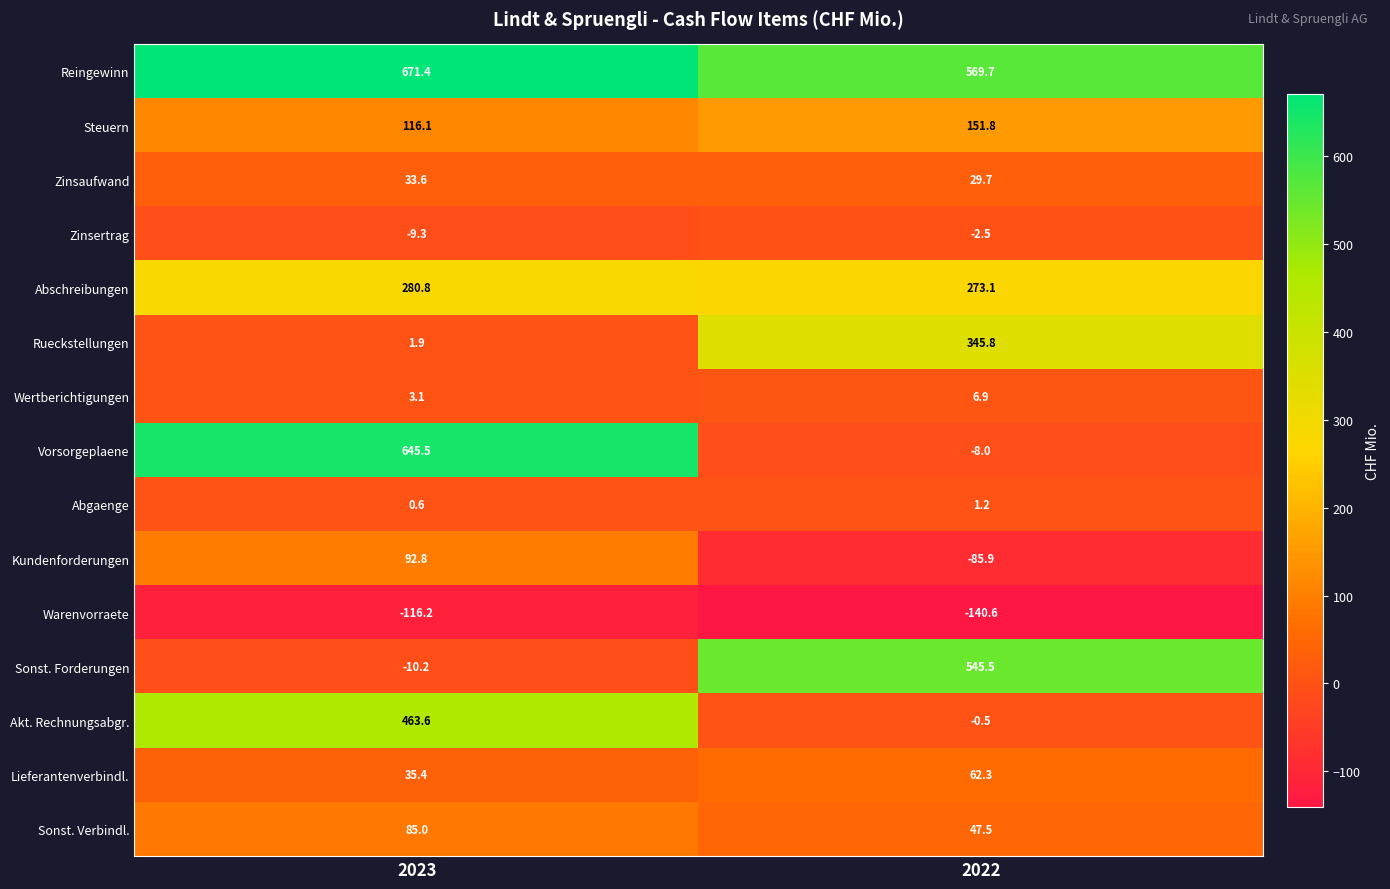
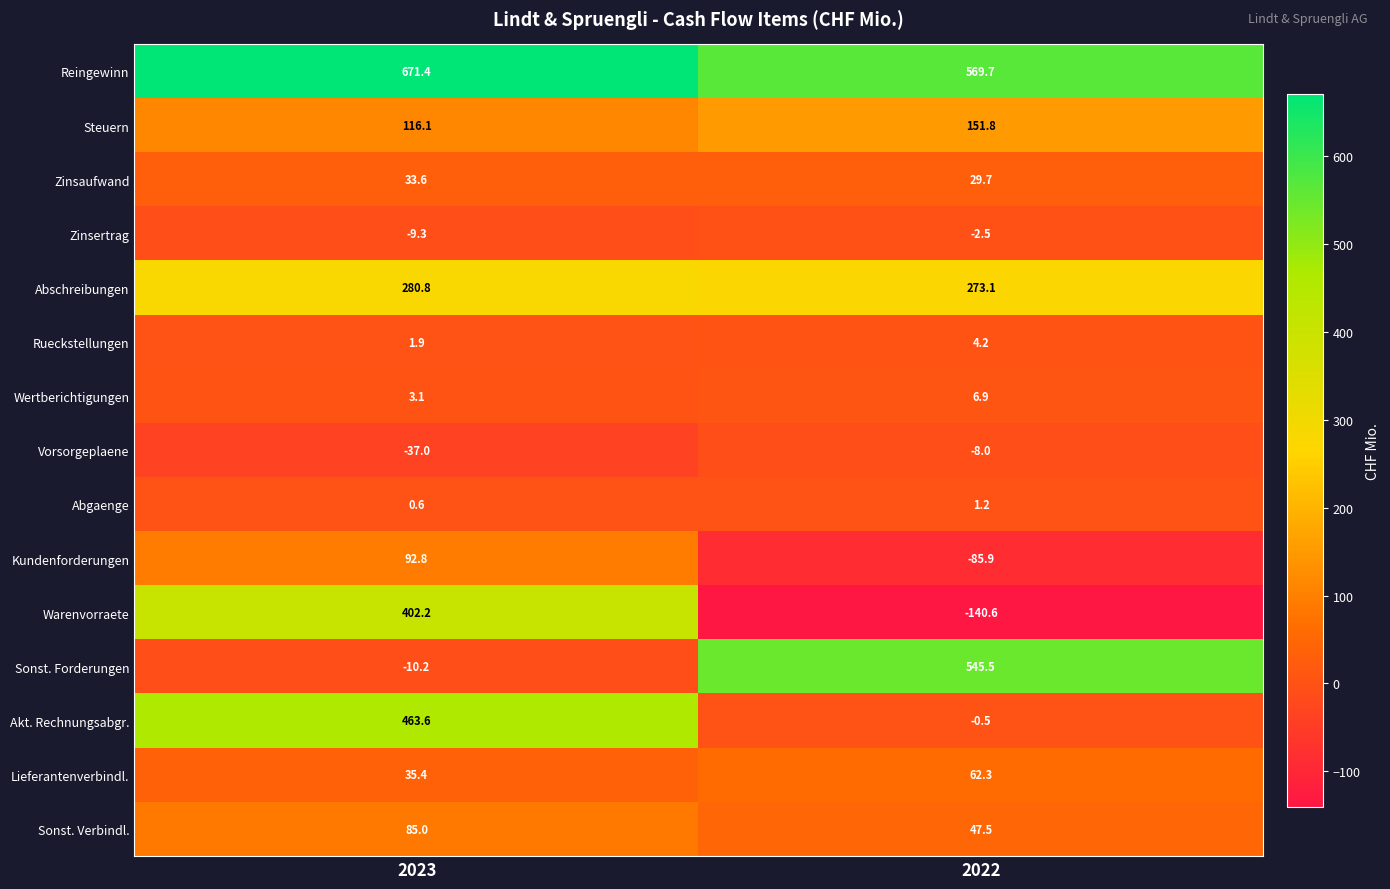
Rueckstellungen, 2022: 345.8 -> 4.2
Vorsorgeplaene, 2023: 645.5 -> -37.0
Warenvorraete, 2023: -116.2 -> 402.2
